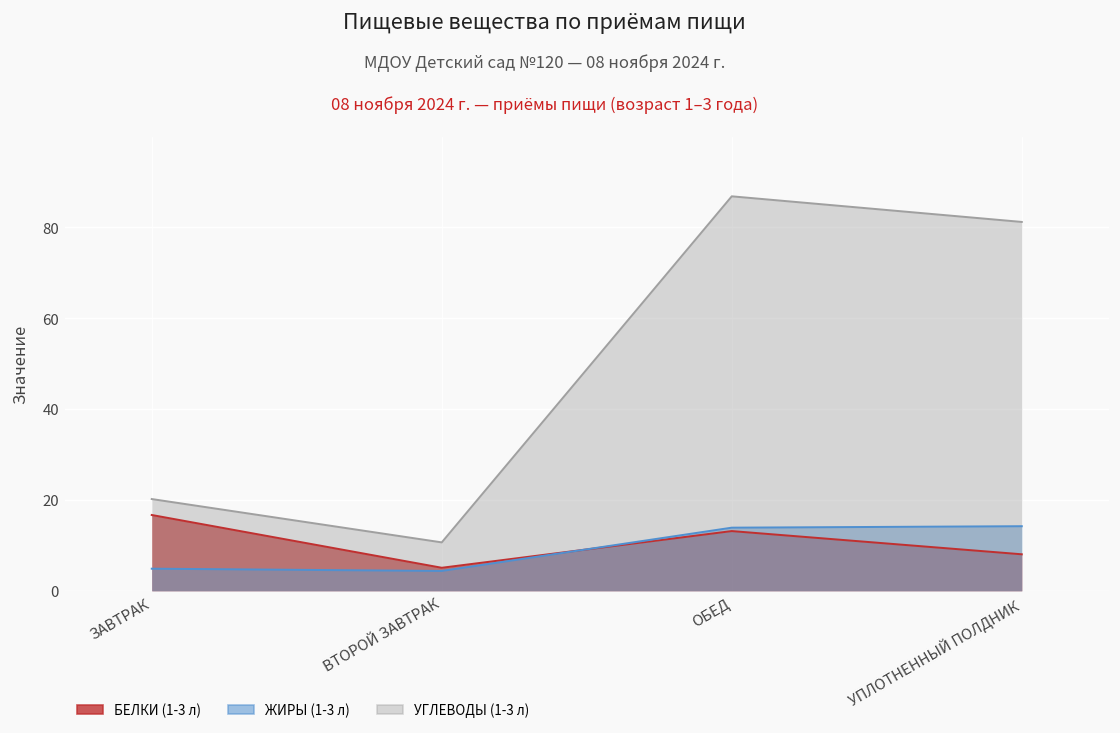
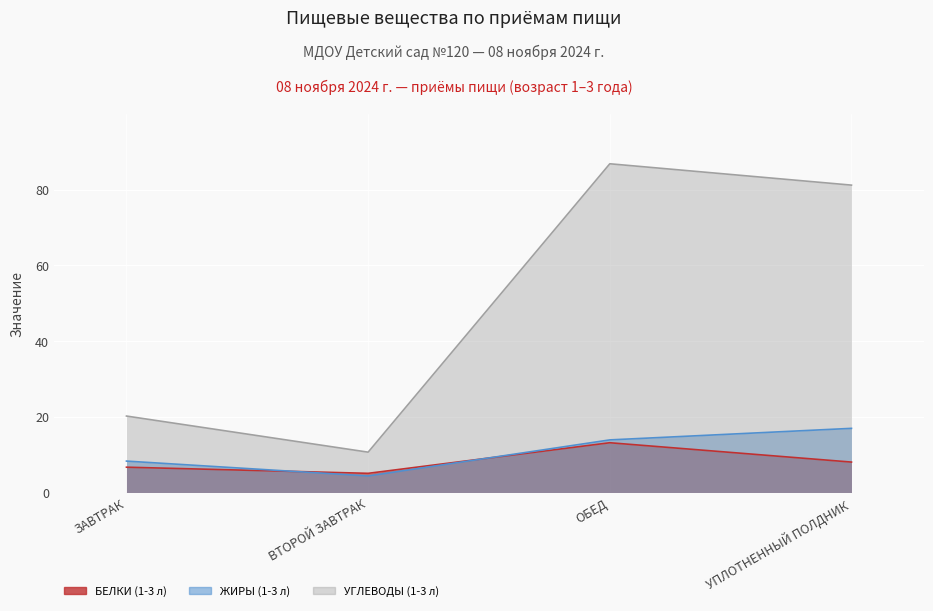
БЕЛКИ (1-3 л), ЗАВТРАК: 17 -> 7
ЖИРЫ (1-3 л), ЗАВТРАК: 5 -> 8
ЖИРЫ (1-3 л), УПЛОТНЕННЫЙ ПОЛДНИК: 14 -> 17
